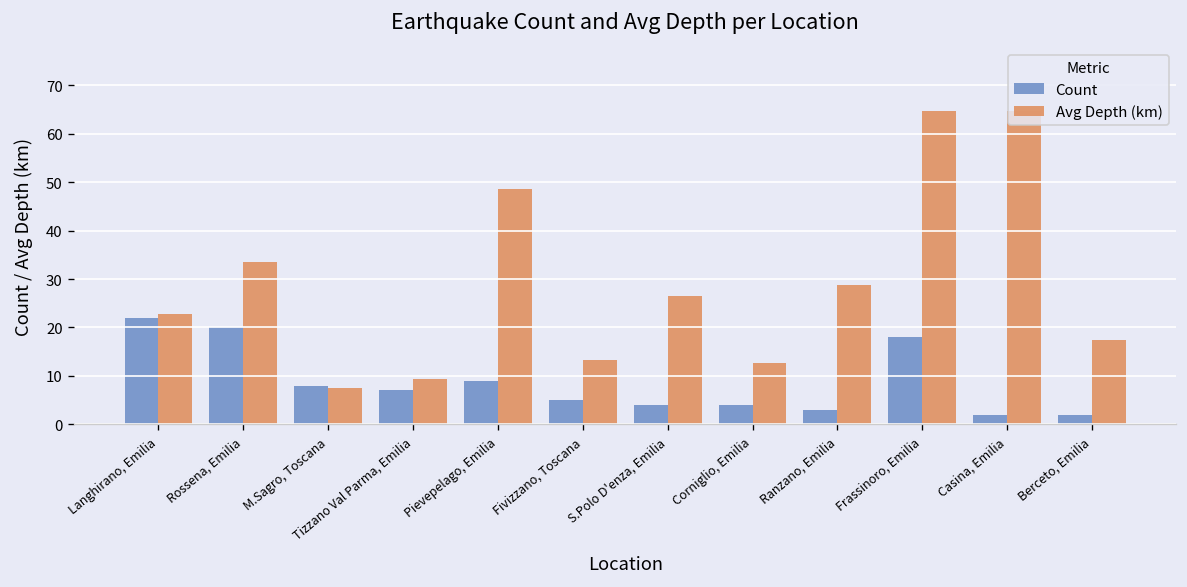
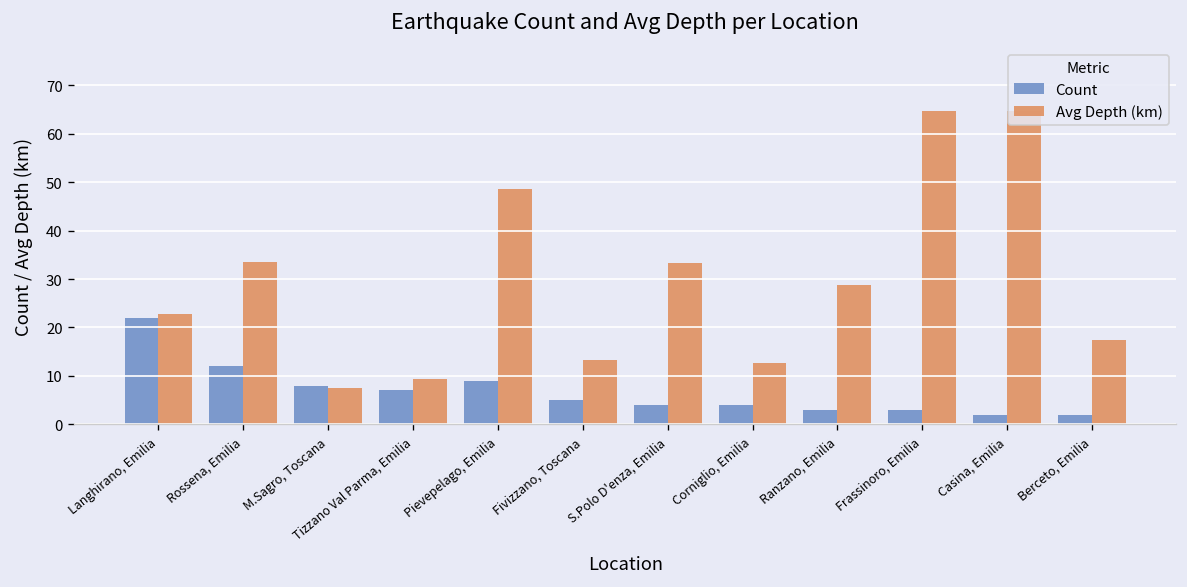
Count, Rossena, Emilia: 20 -> 12
Avg Depth (km), S.Polo D'enza, Emilia: 27 -> 33
Count, Frassinoro, Emilia: 18 -> 3
